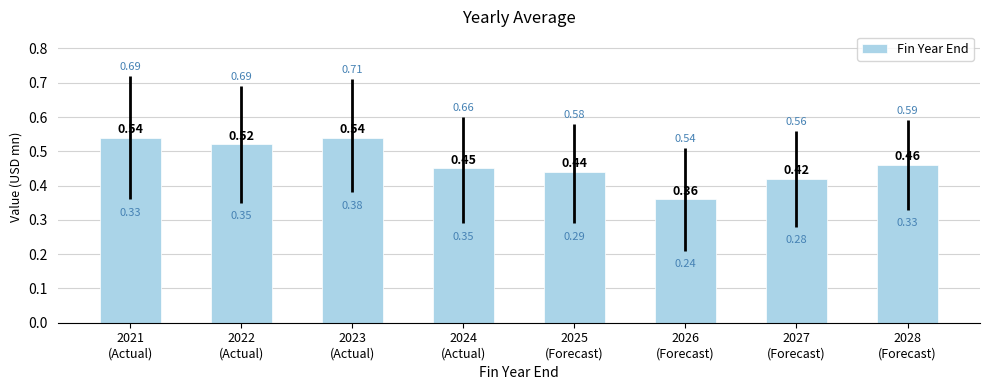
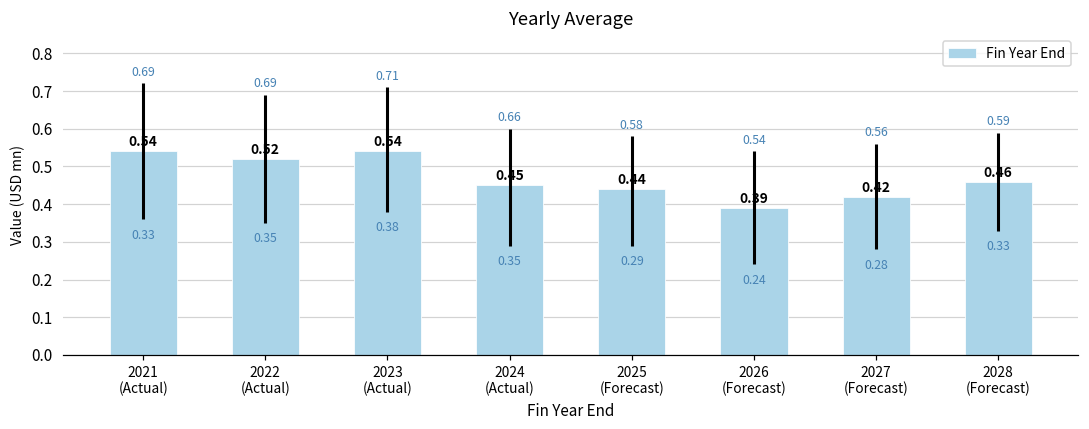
2026 (Forecast): 0.36 -> 0.39
